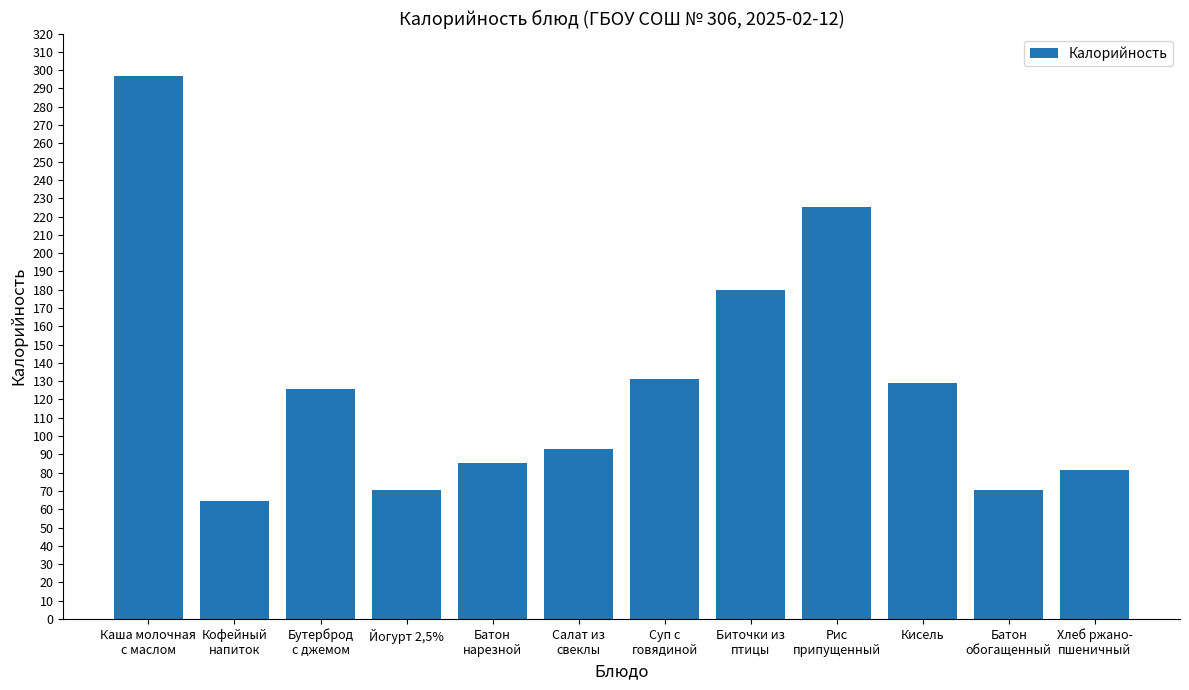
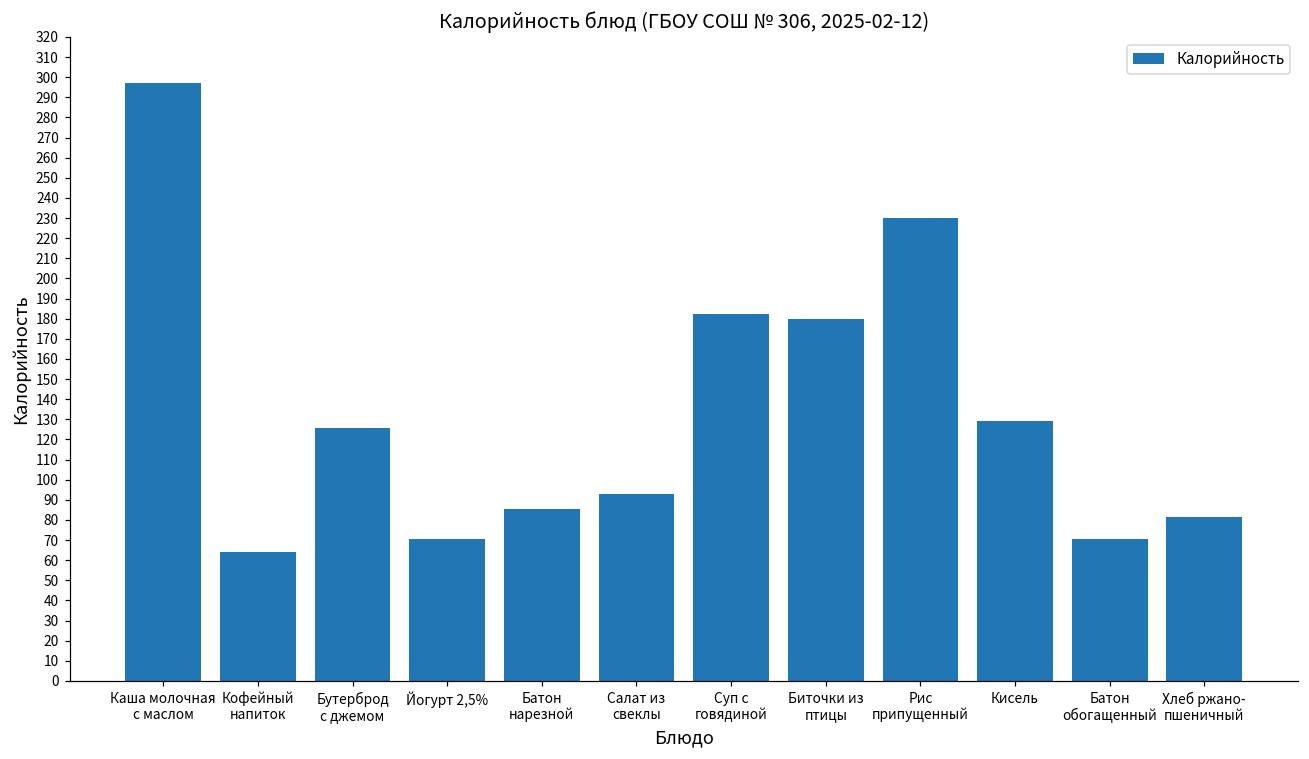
Суп с говядиной: 131 -> 182
Рис припущенный: 225 -> 230
